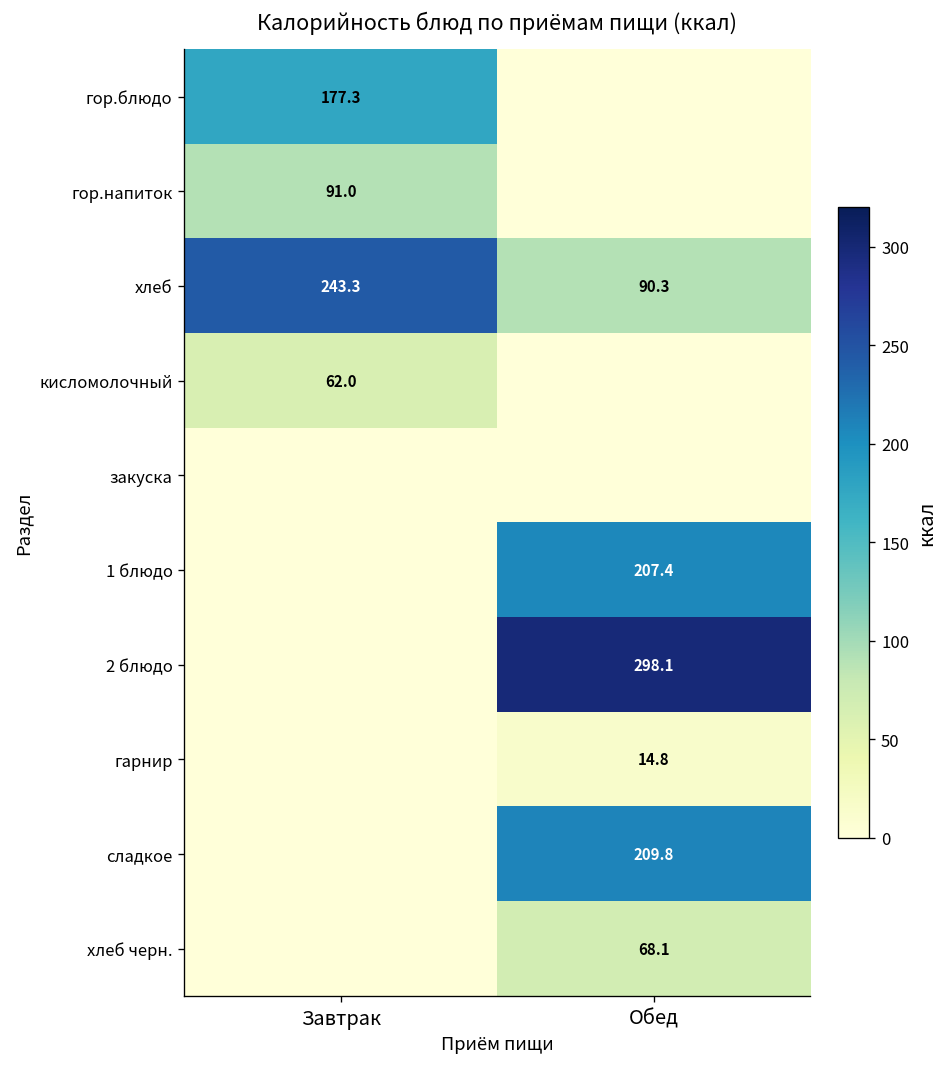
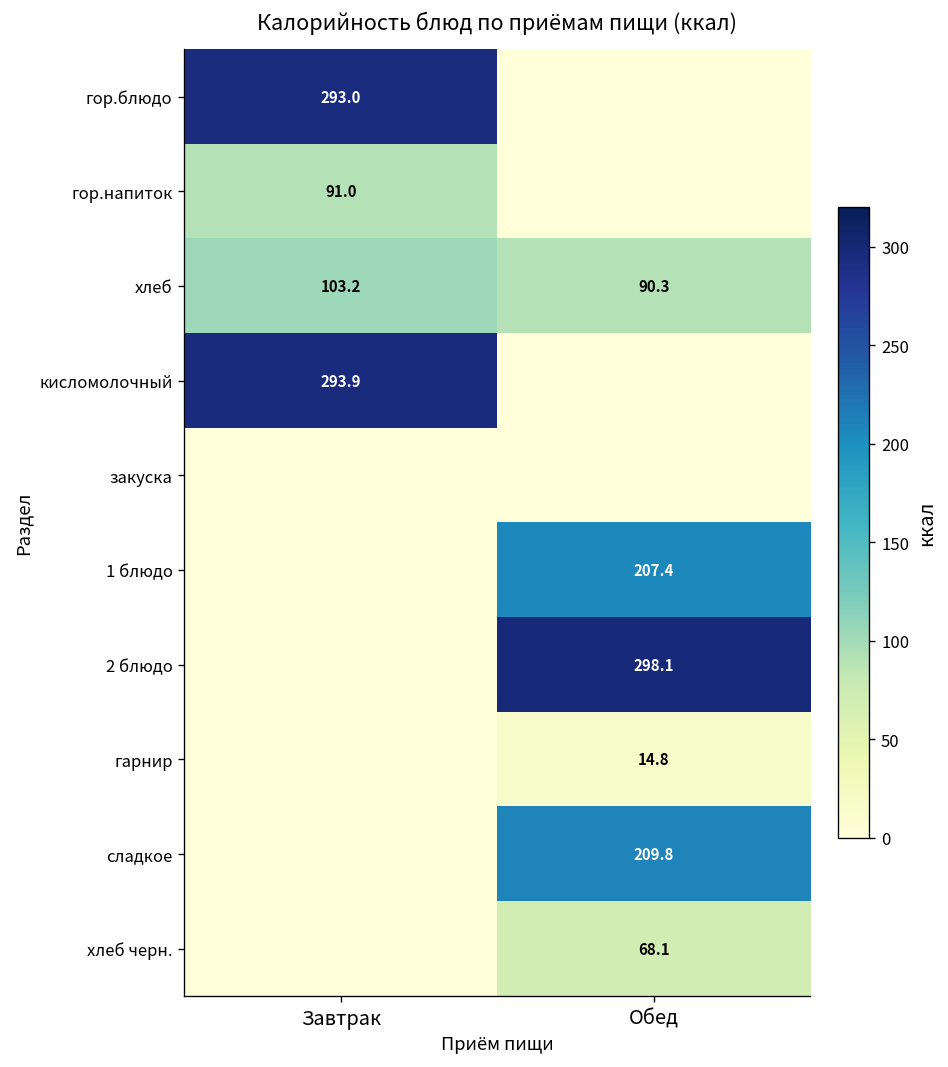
гор.блюдо, Завтрак: 177.3 -> 293.0
хлеб, Завтрак: 243.3 -> 103.2
кисломолочный, Завтрак: 62.0 -> 293.9
